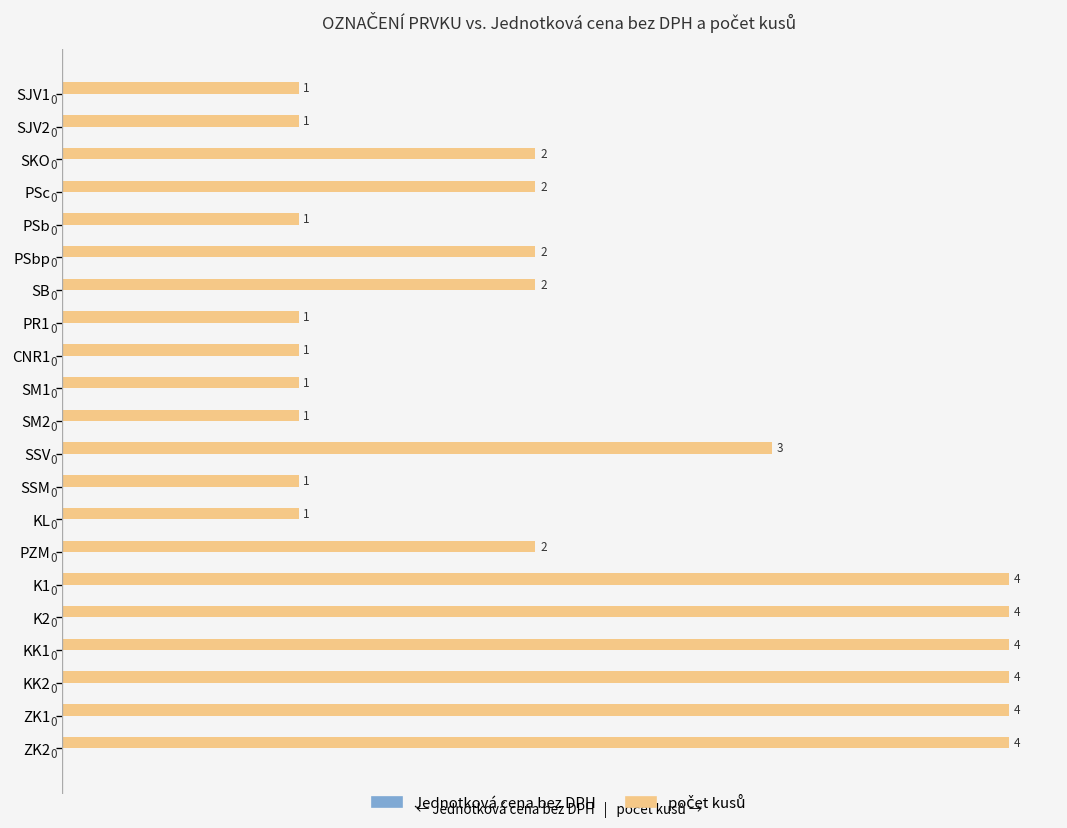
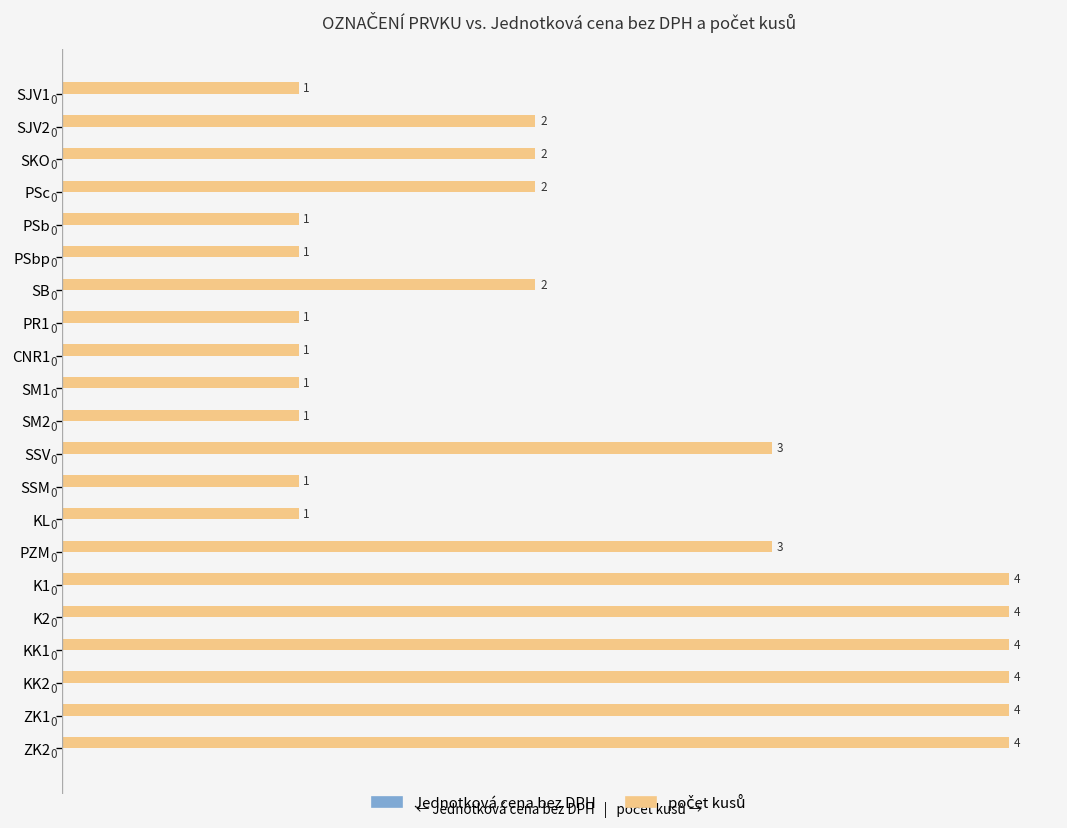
počet kusů, SJV2: 1 -> 2
počet kusů, PSbp: 2 -> 1
počet kusů, PZM: 2 -> 3
